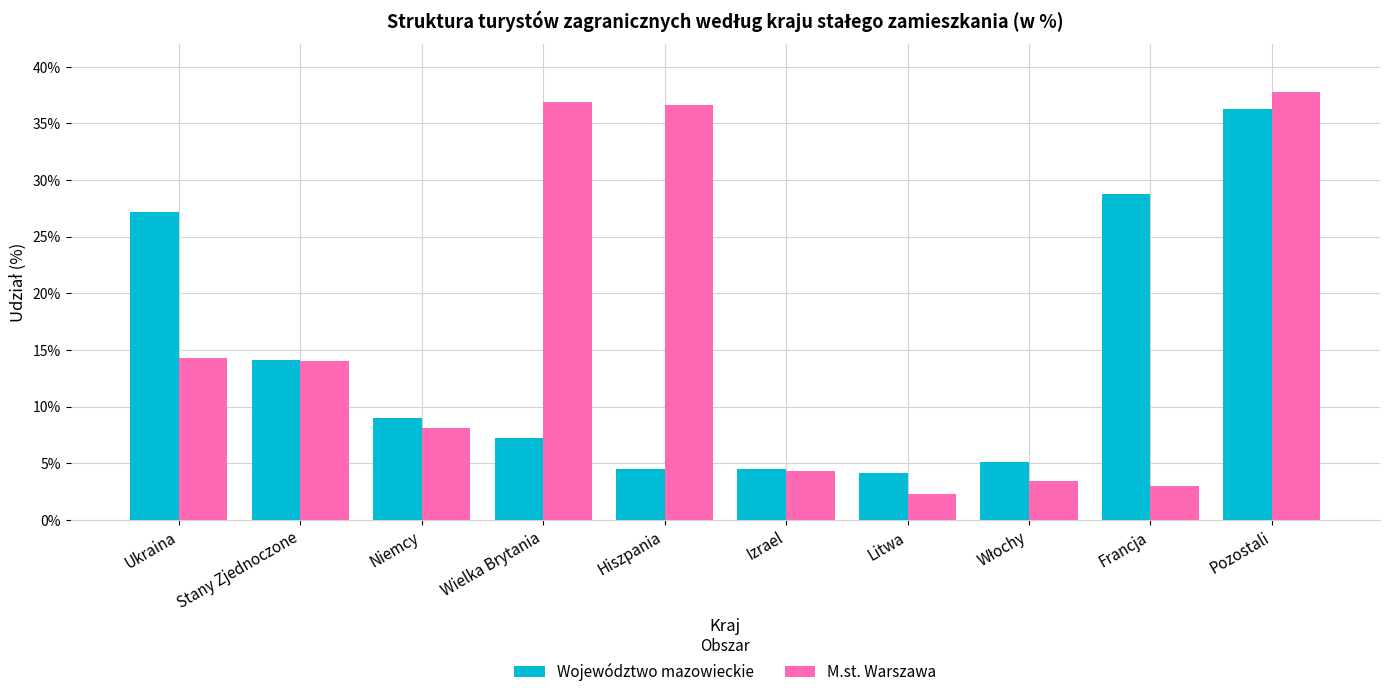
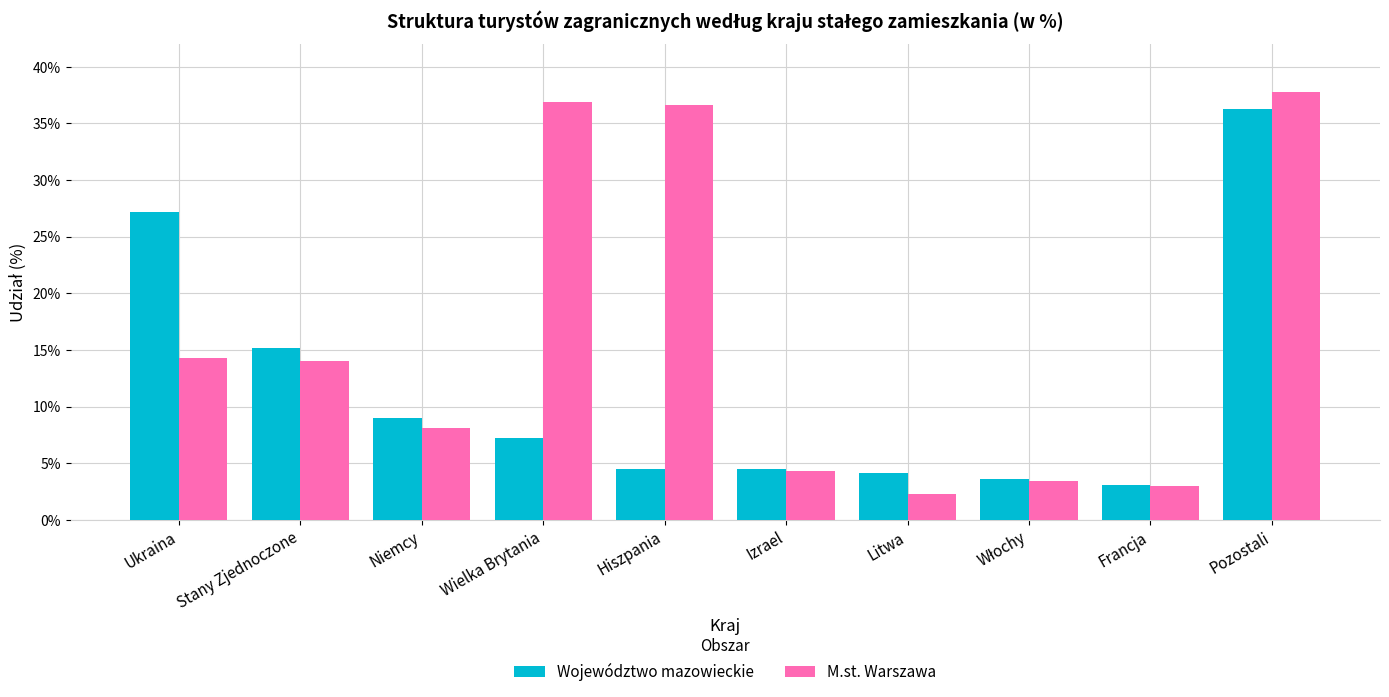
Województwo mazowieckie, Stany Zjednoczone: 14.1% -> 15.2%
Województwo mazowieckie, Włochy: 5.1% -> 3.6%
Województwo mazowieckie, Francja: 28.8% -> 3.1%
